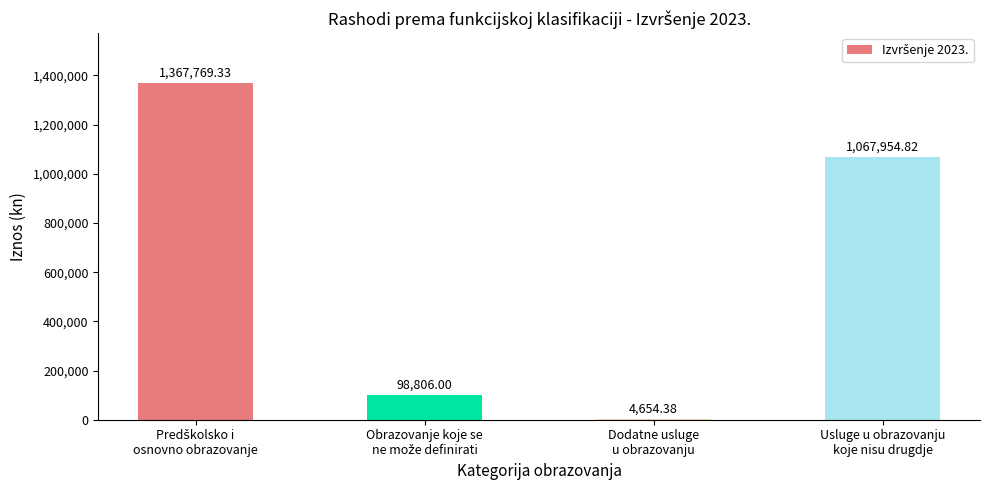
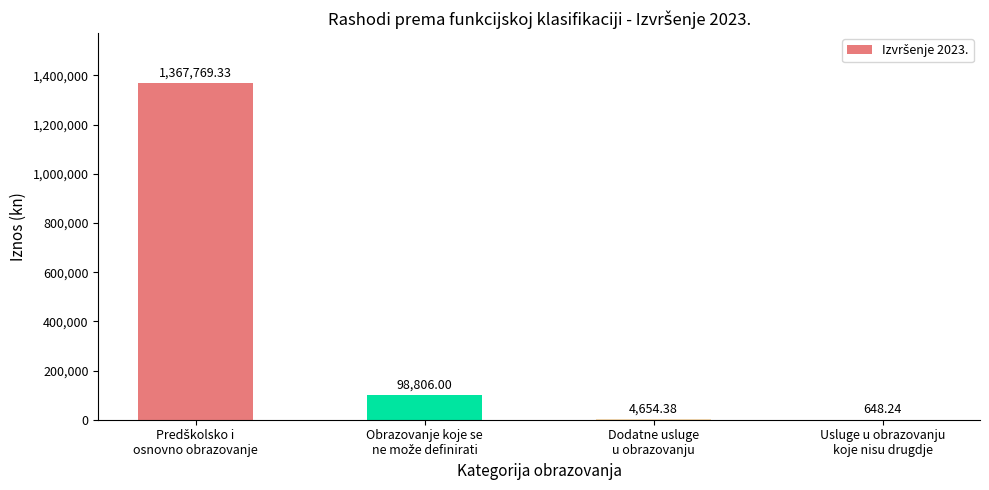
Usluge u obrazovanju koje nisu drugdje: 1,067,954.82 -> 648.24
